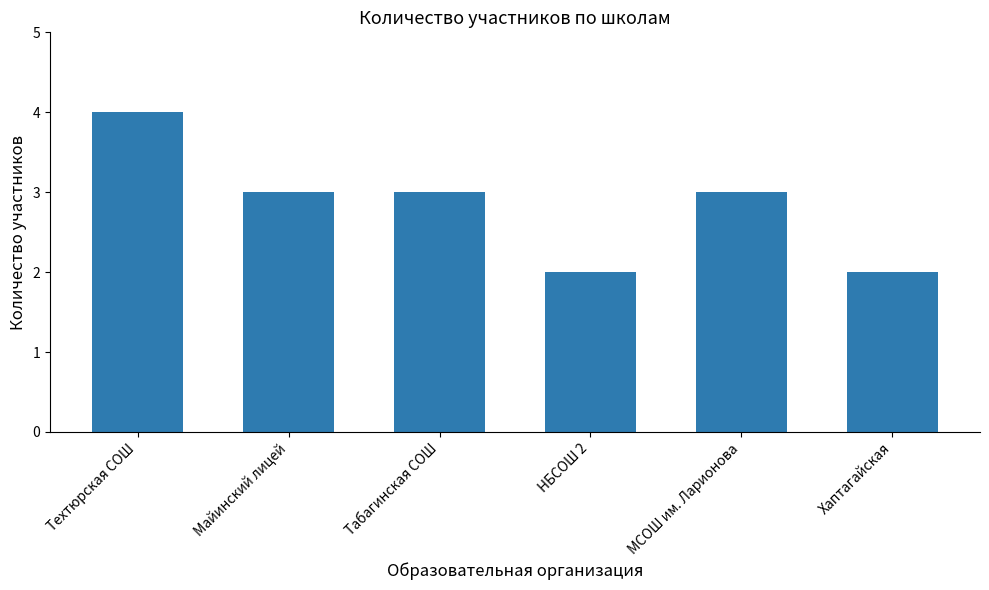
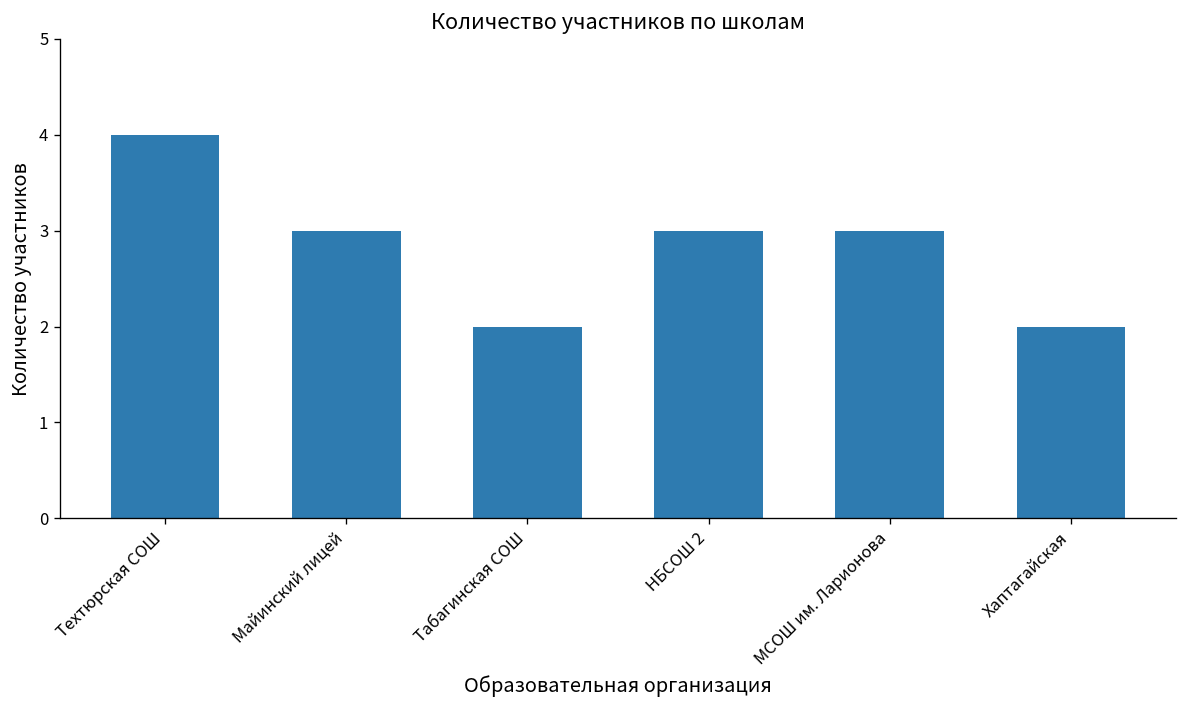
Табагинская СОШ: 3 -> 2
НБСОШ 2: 2 -> 3
